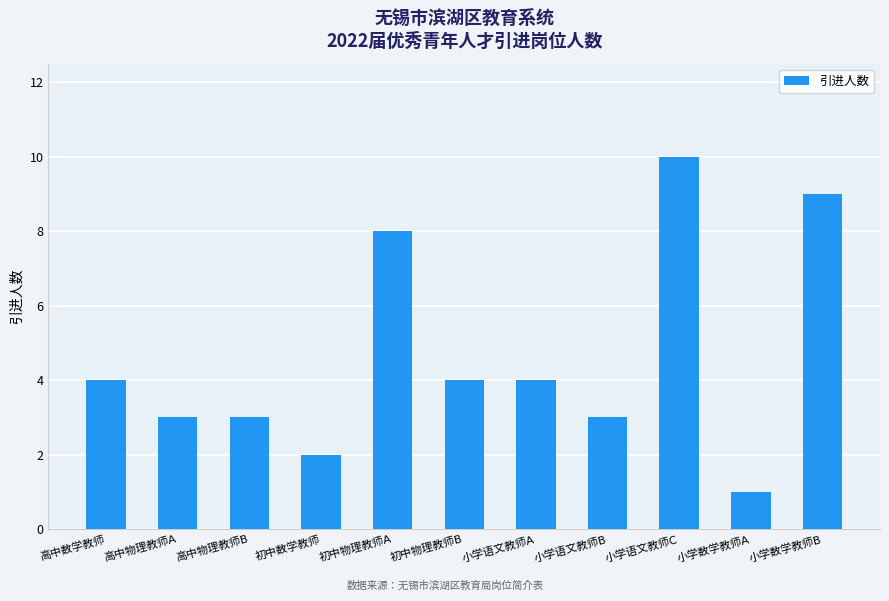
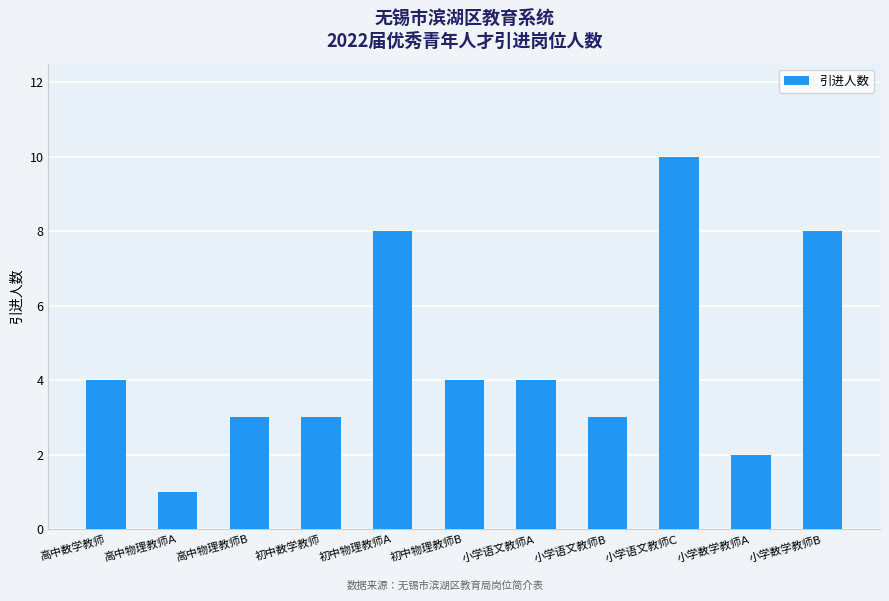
高中物理教师A: 3 -> 1
初中数学教师: 2 -> 3
小学数学教师A: 1 -> 2
小学数学教师B: 9 -> 8
